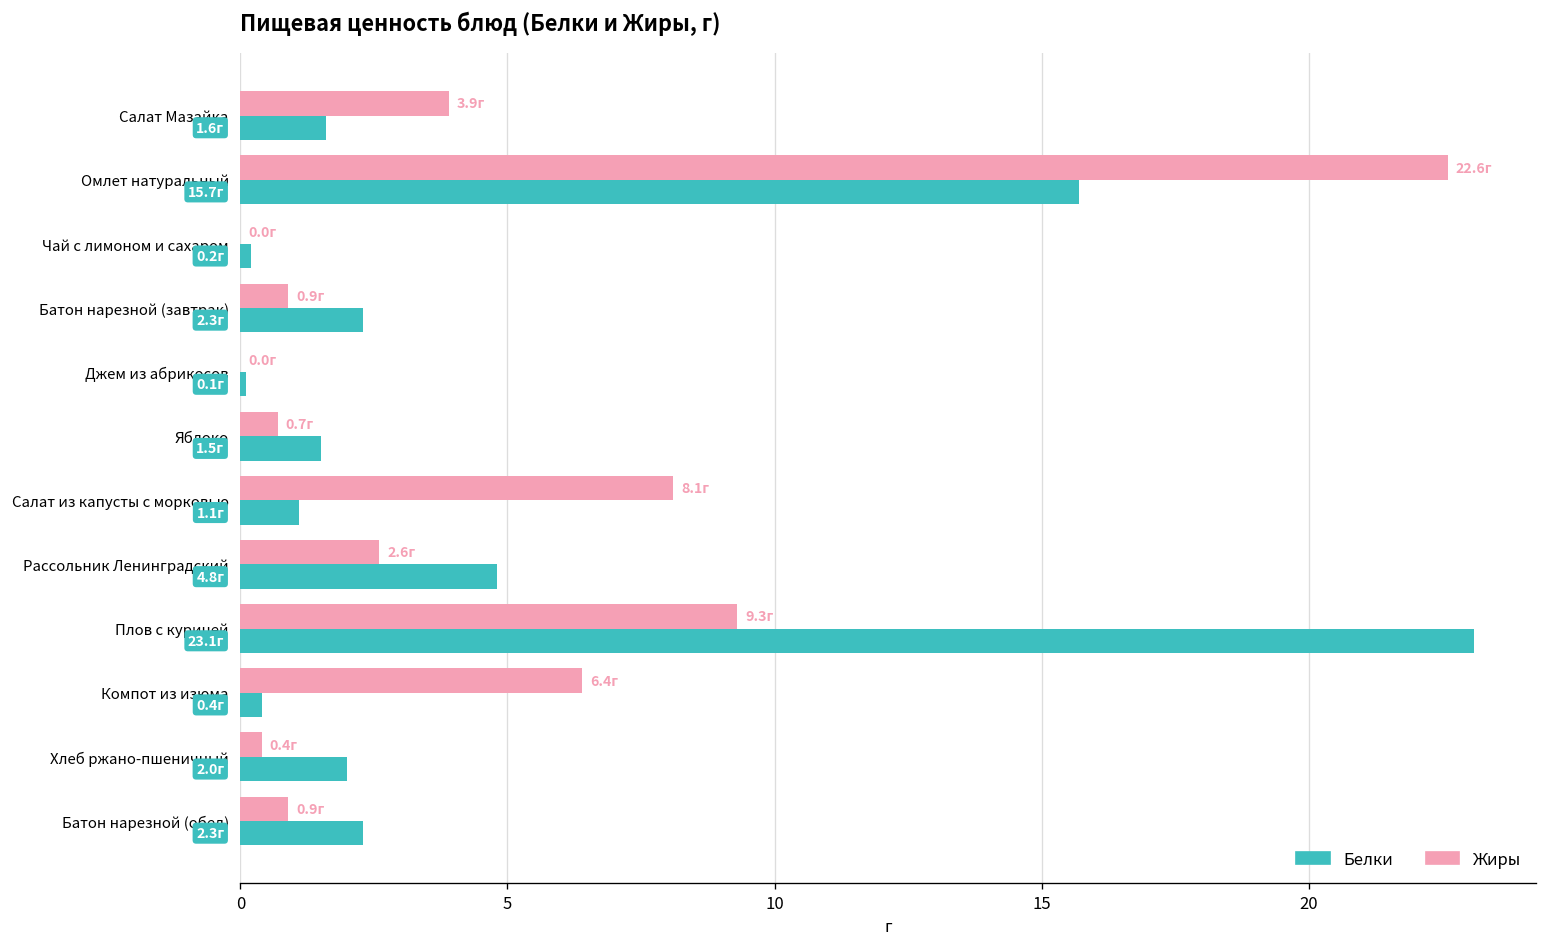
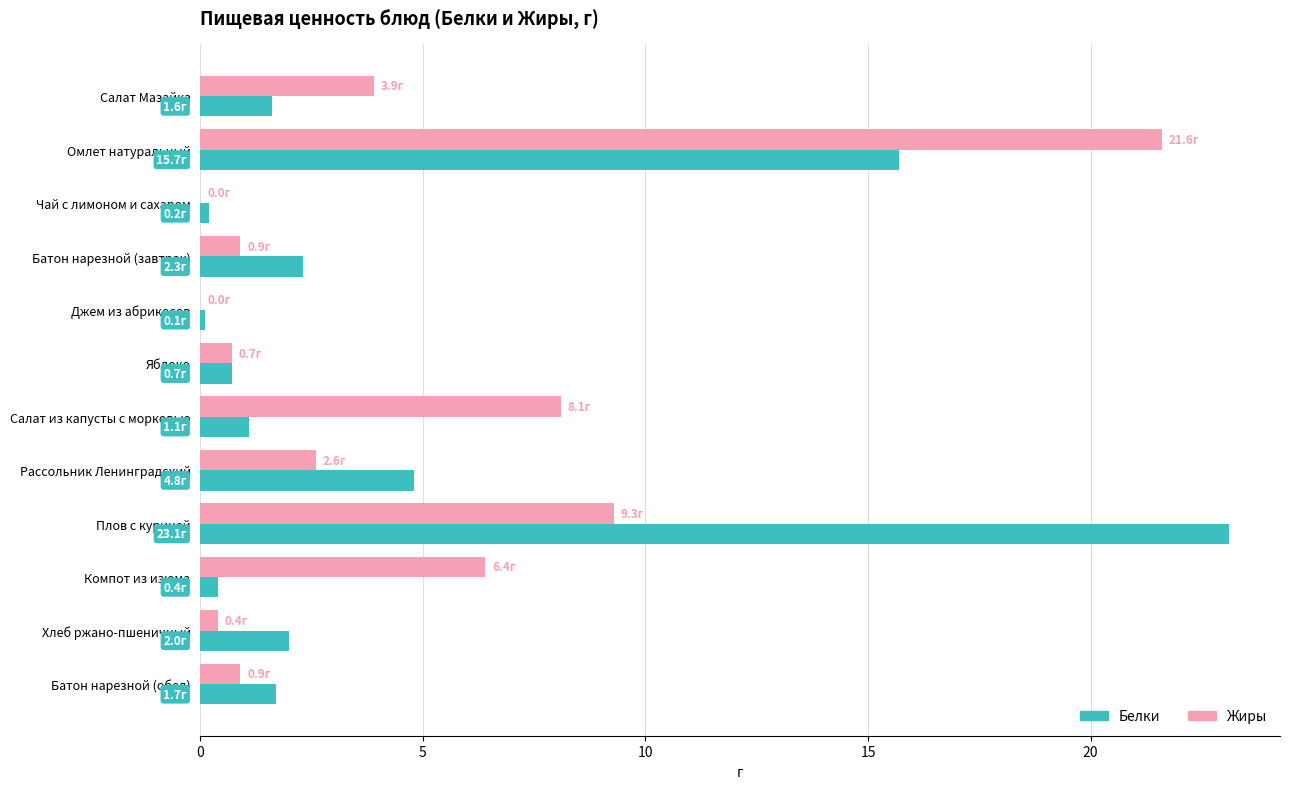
Жиры, Омлет натуральный: 22.6г -> 21.6г
Белки, Яблоко: 1.5г -> 0.7г
Белки, Батон нарезной (обед): 2.3г -> 1.7г
